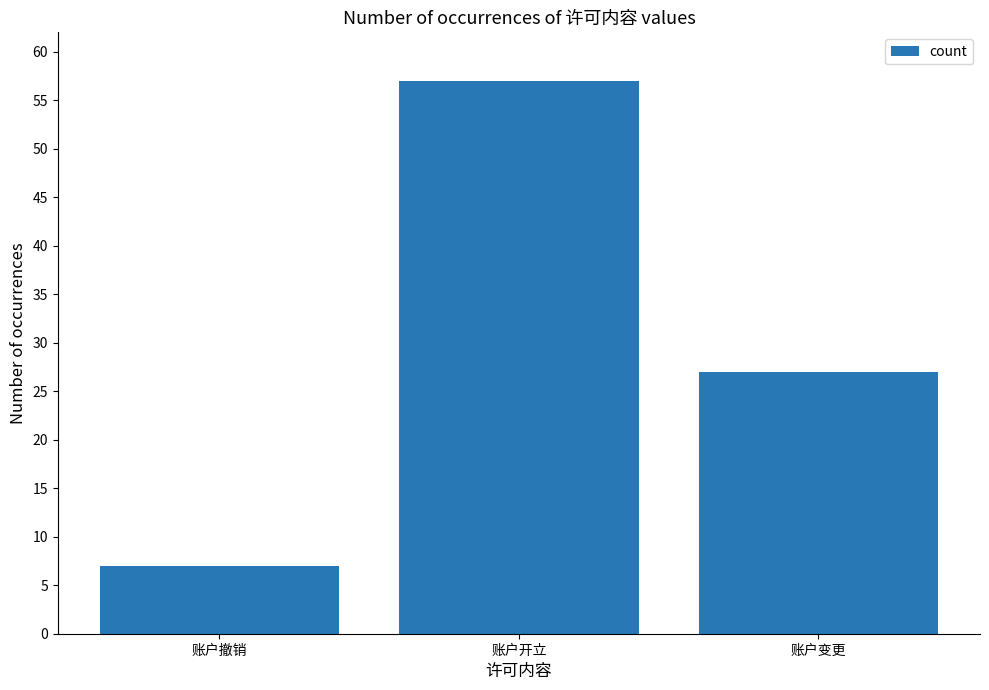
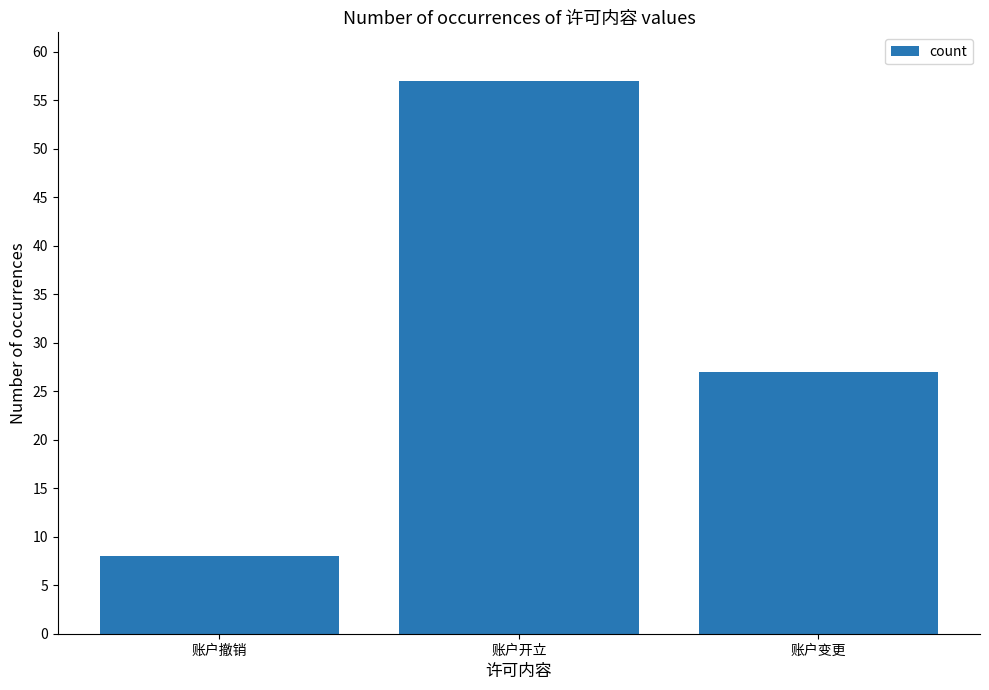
账户撤销: 7 -> 8
